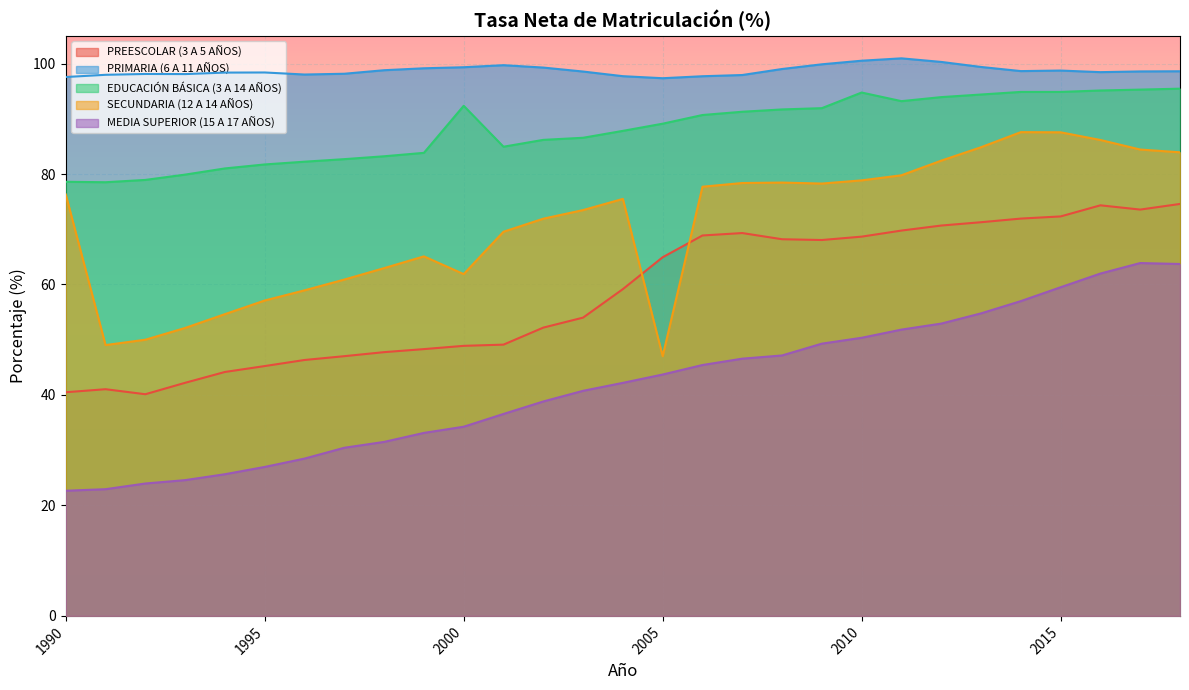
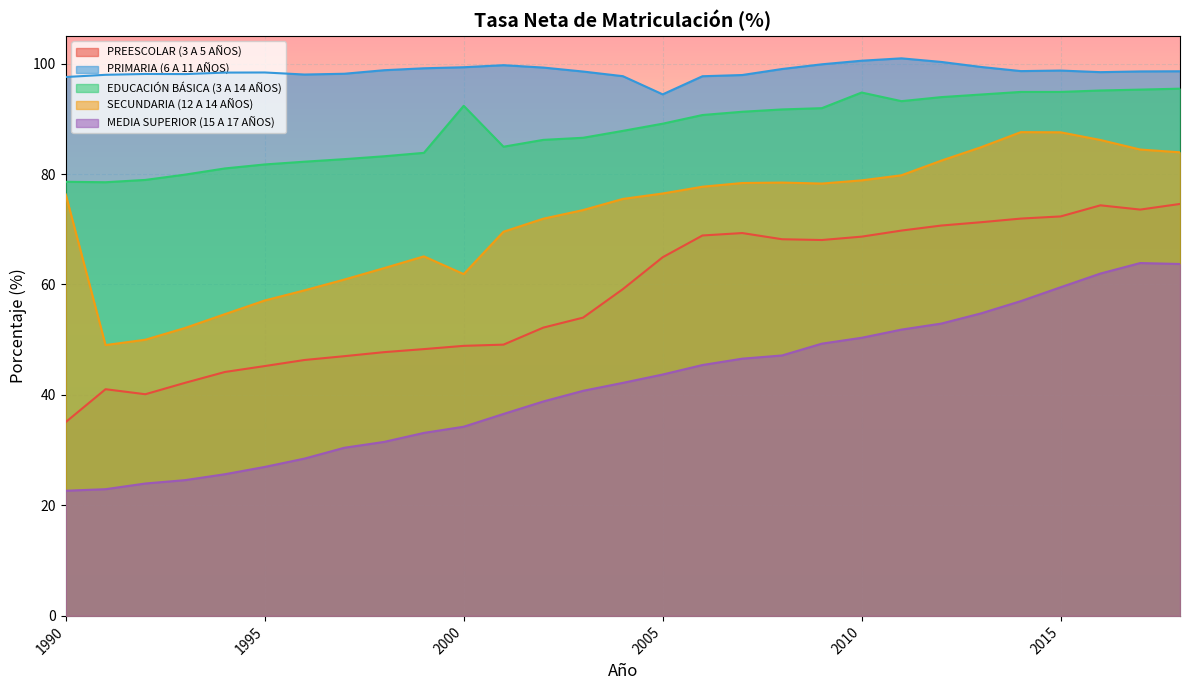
PREESCOLAR (3 A 5 AÑOS), 1990: 40 -> 35
PRIMARIA (6 A 11 AÑOS), 2005: 97 -> 94
SECUNDARIA (12 A 14 AÑOS), 2005: 47 -> 76
